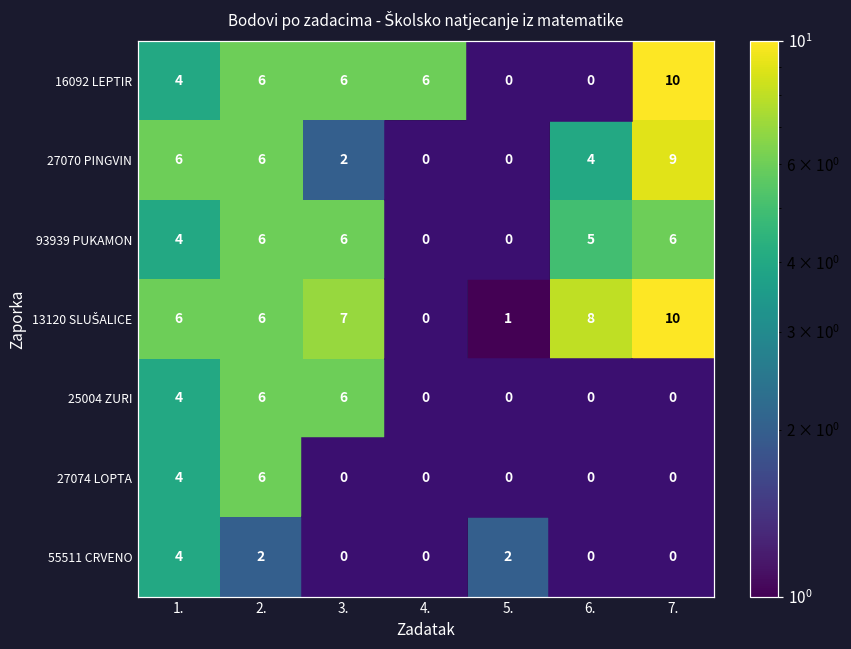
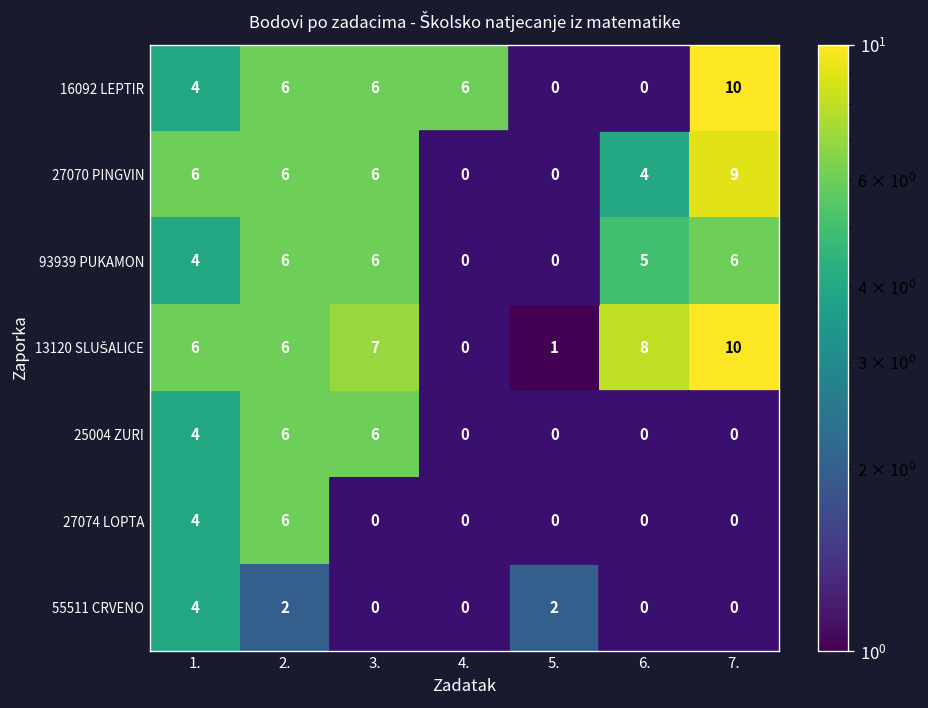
27070 PINGVIN, 3.: 2 -> 6
